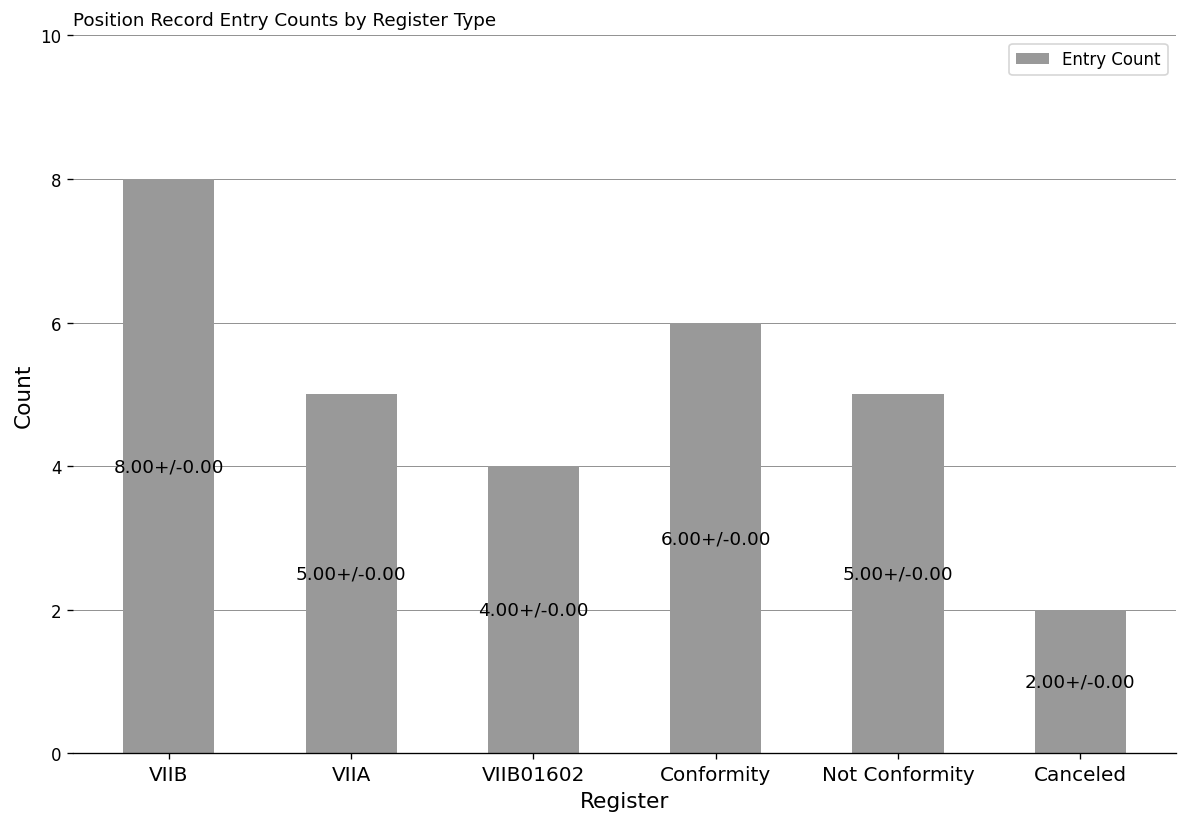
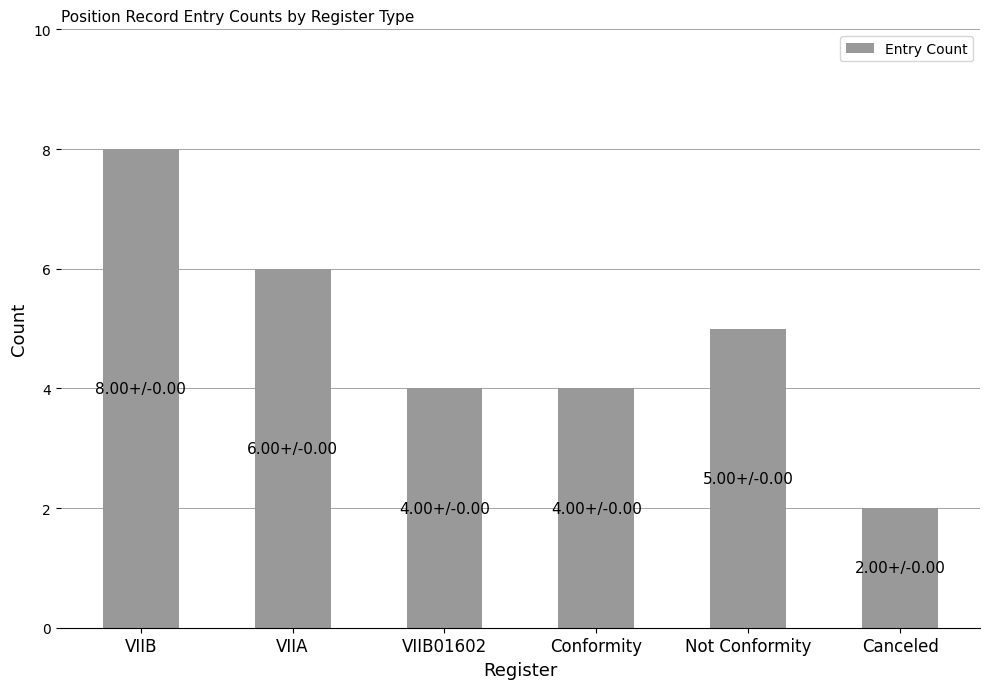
VIIA: 5.00+/ -> 6.00+/
Conformity: 6.00+/ -> 4.00+/
